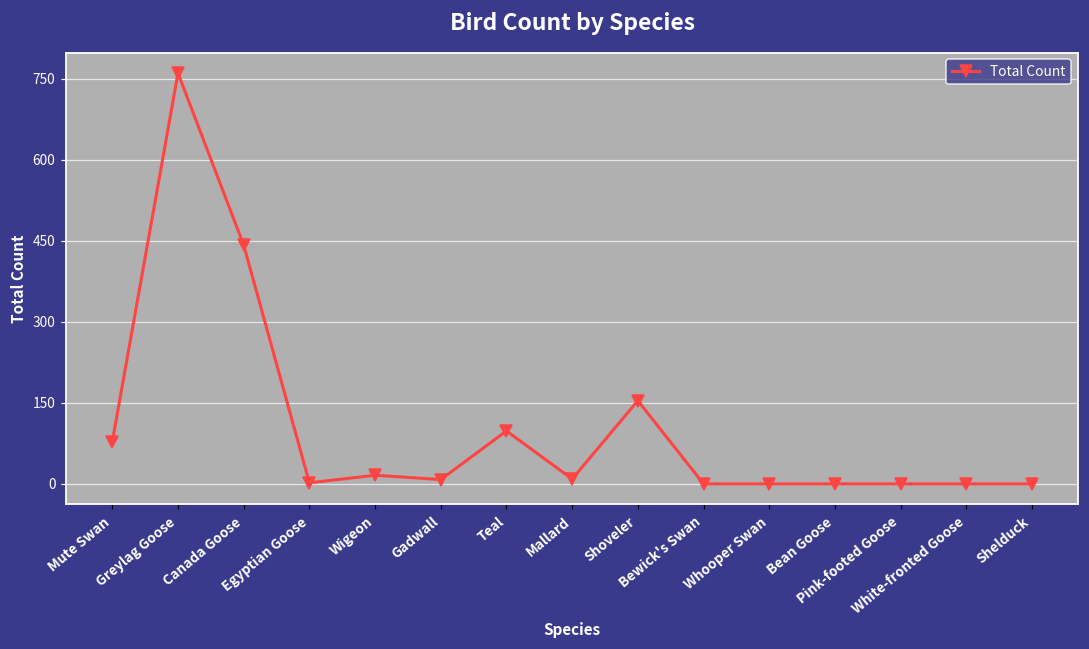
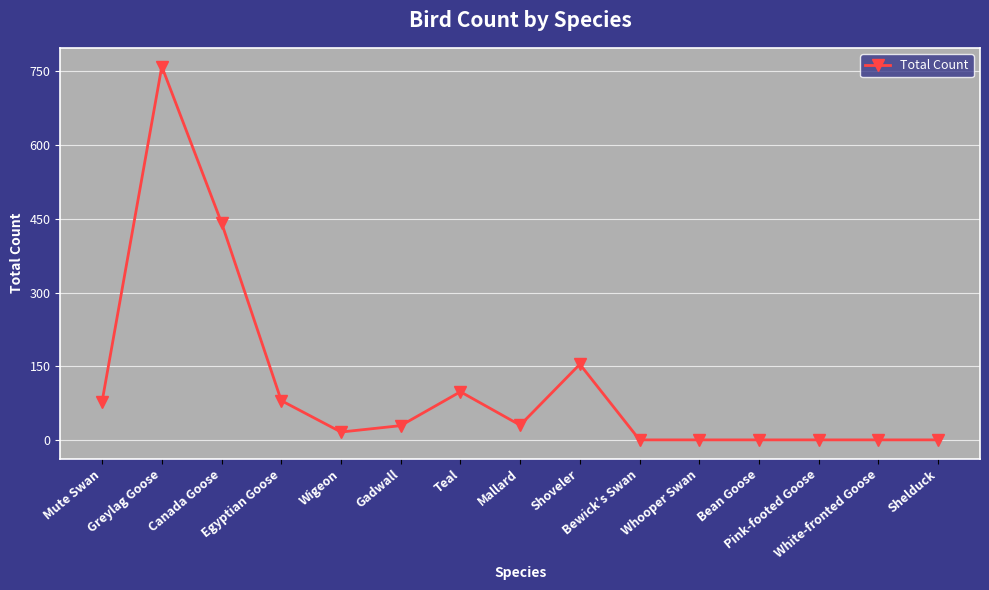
Egyptian Goose: 0 -> 80
Gadwall: 10 -> 30
Mallard: 10 -> 30
